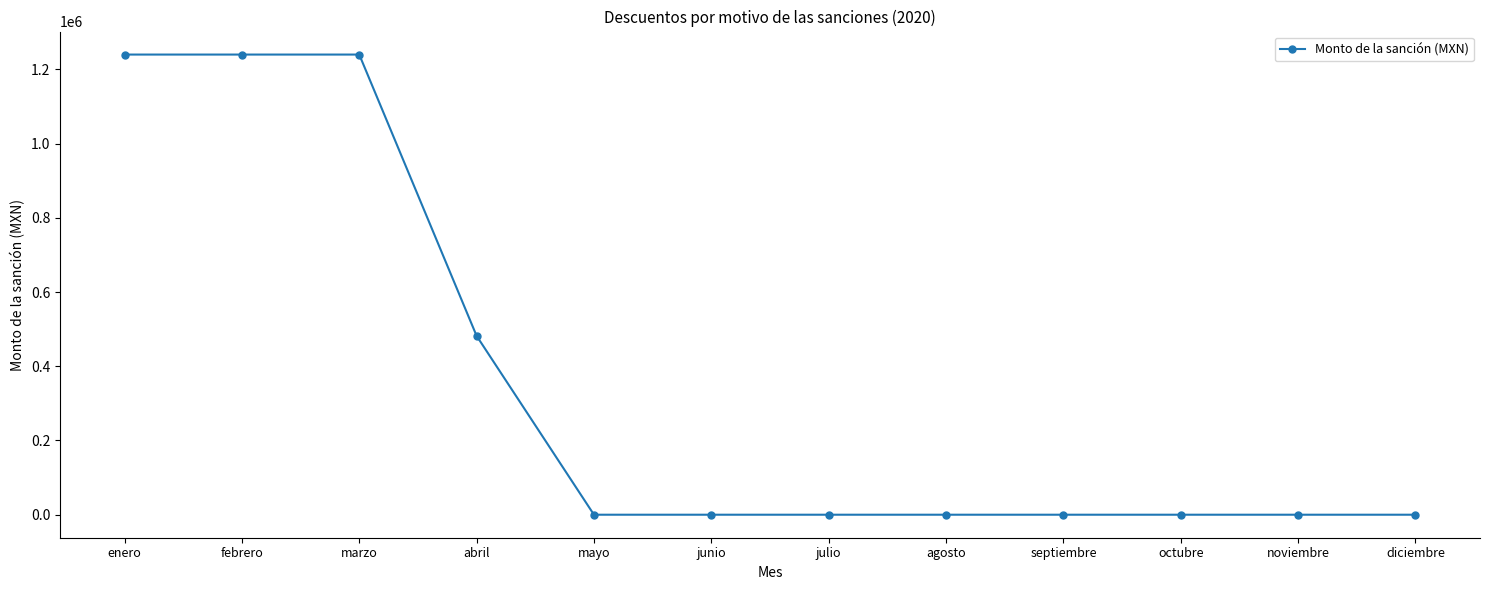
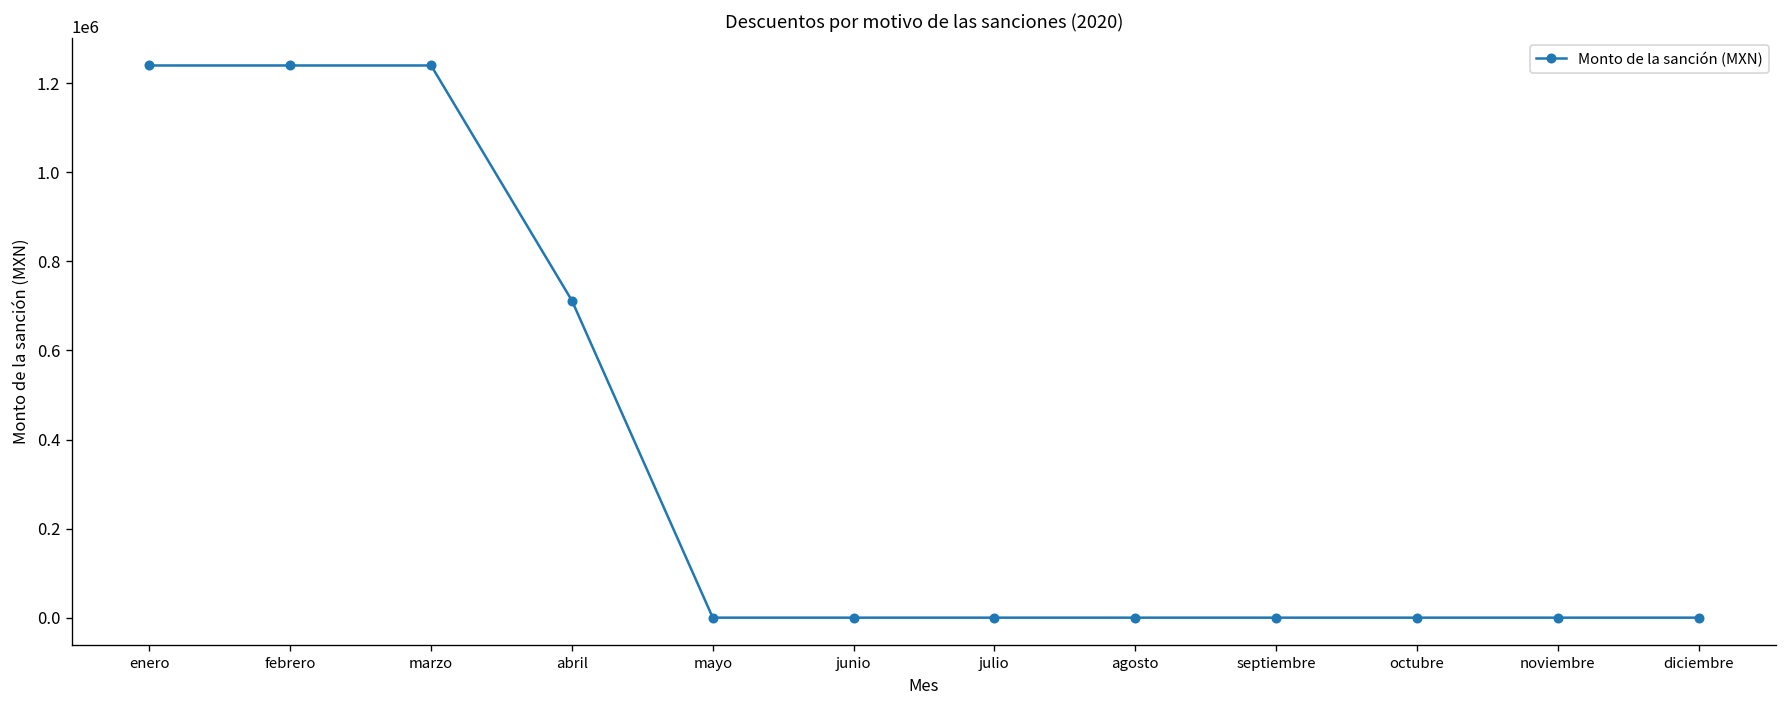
abril: 480000 -> 710000
